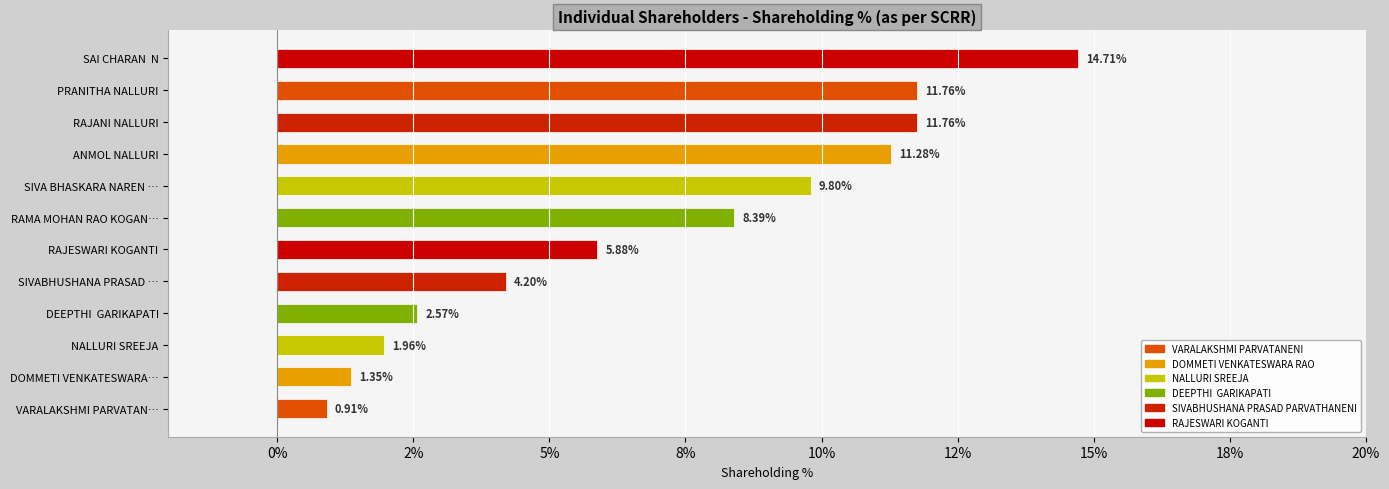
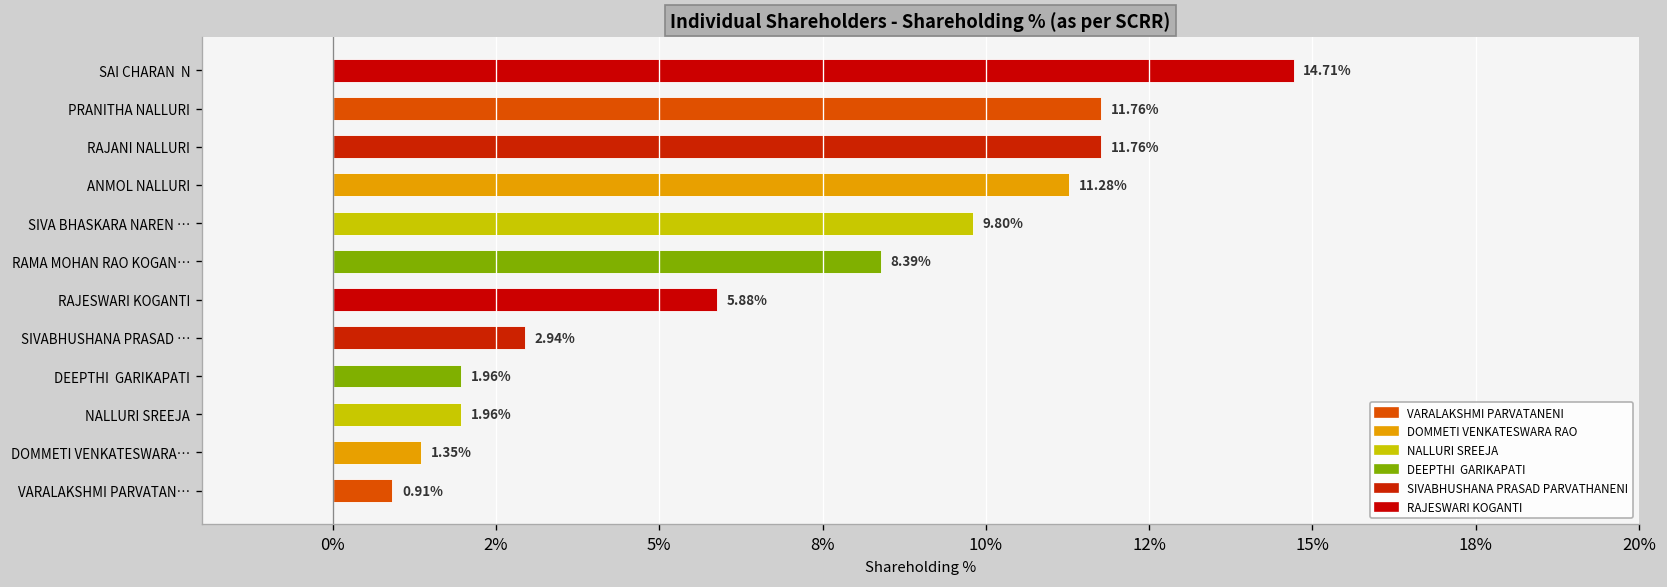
SIVABHUSHANA PRASAD …: 4.20% -> 2.94%
DEEPTHI GARIKAPATI: 2.57% -> 1.96%
